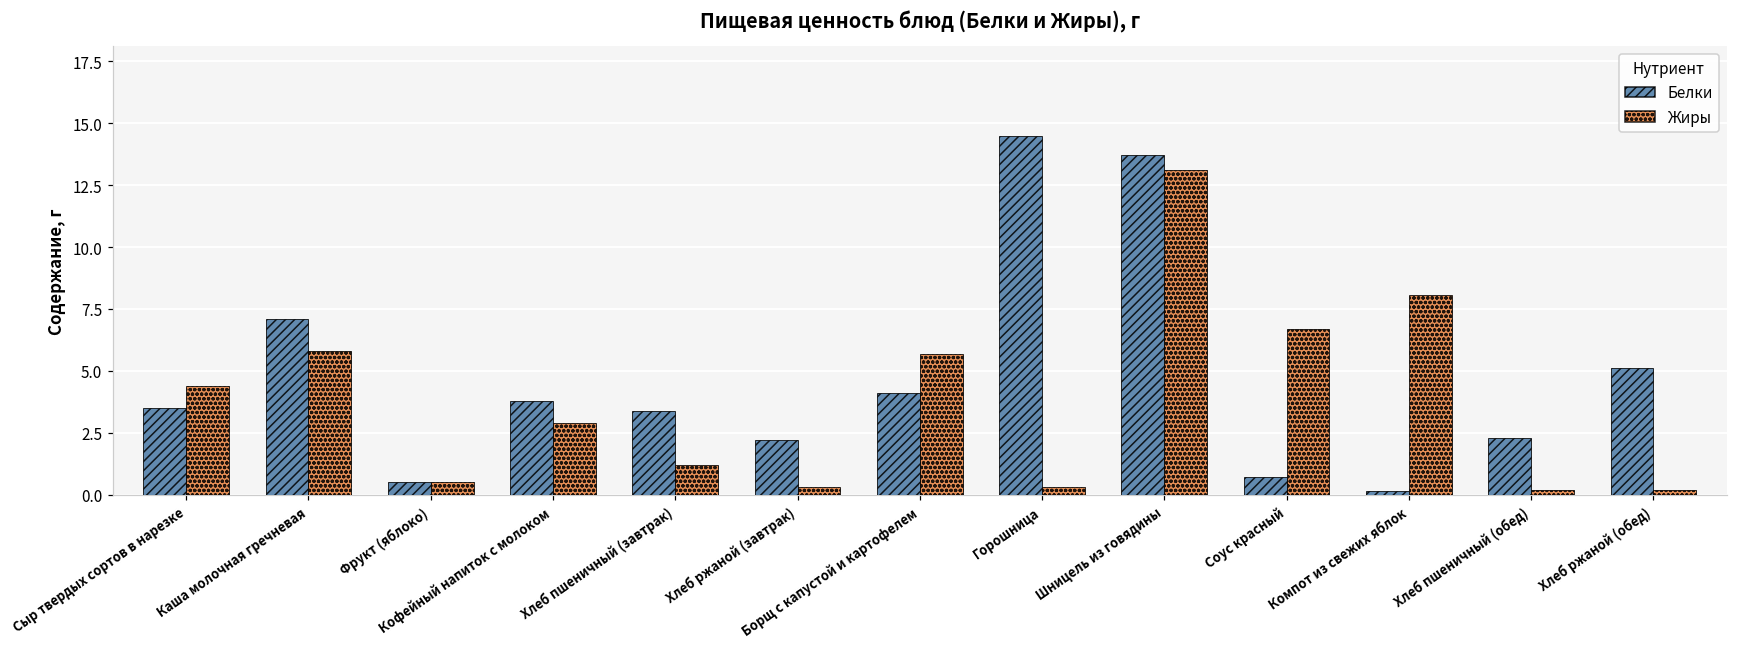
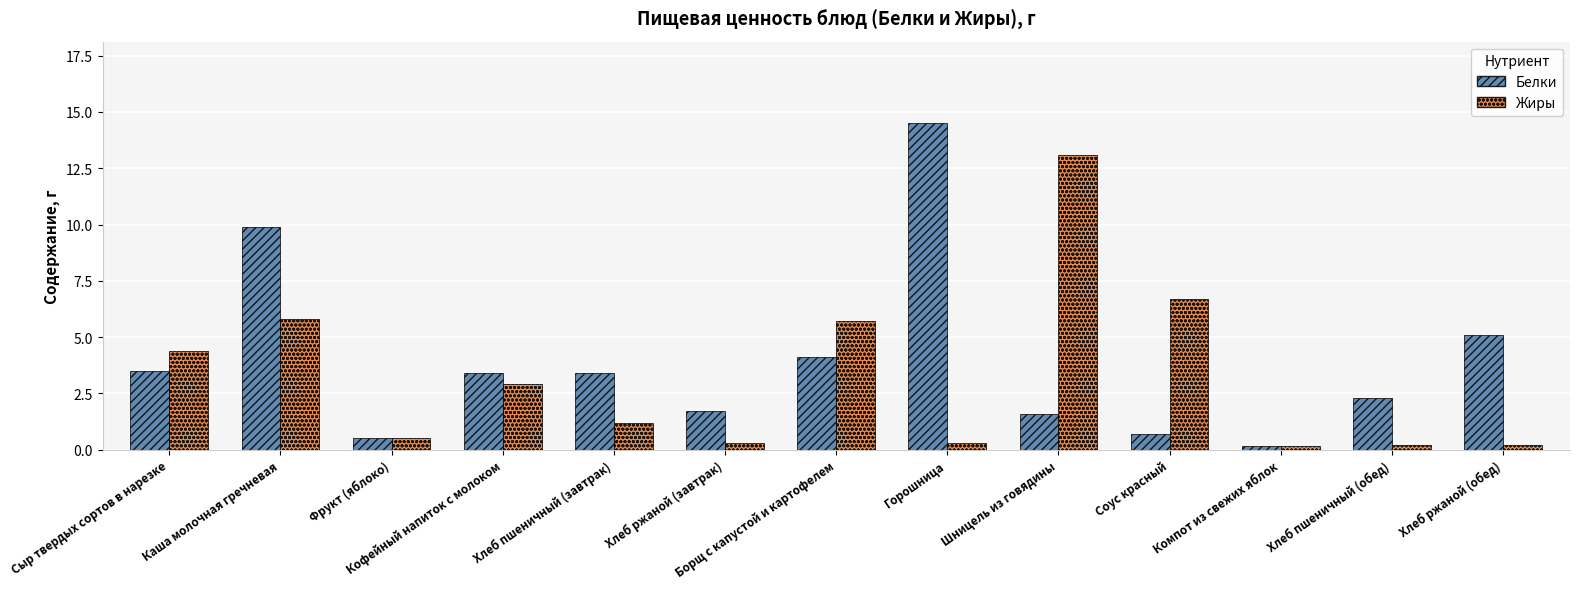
Белки, Каша молочная гречневая: 7.1 -> 9.9
Белки, Кофейный напиток с молоком: 3.8 -> 3.4
Белки, Хлеб ржаной (завтрак): 2.2 -> 1.7
Белки, Шницель из говядины: 13.7 -> 1.6
Жиры, Компот из свежих яблок: 8.1 -> 0.1
